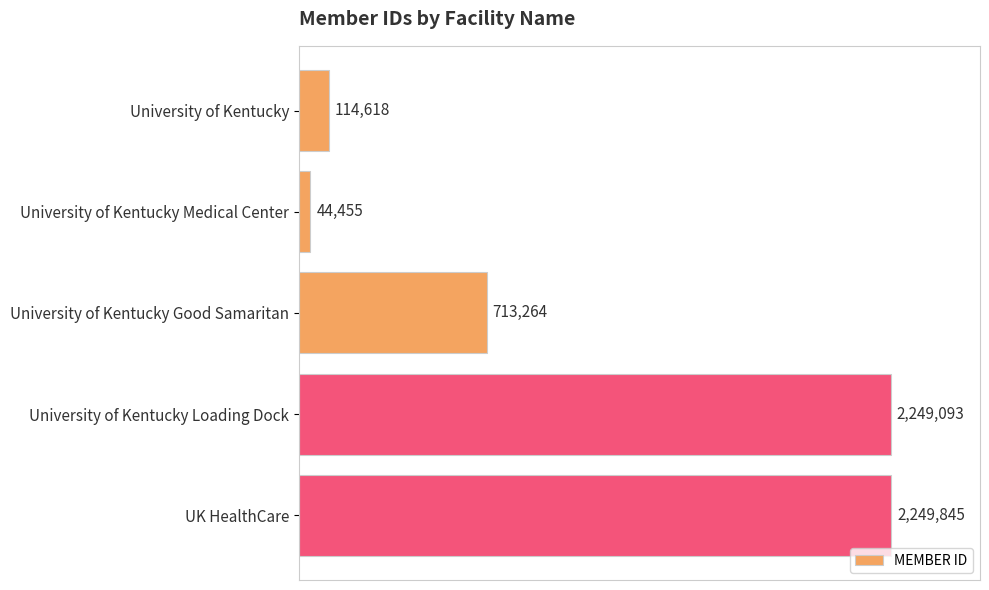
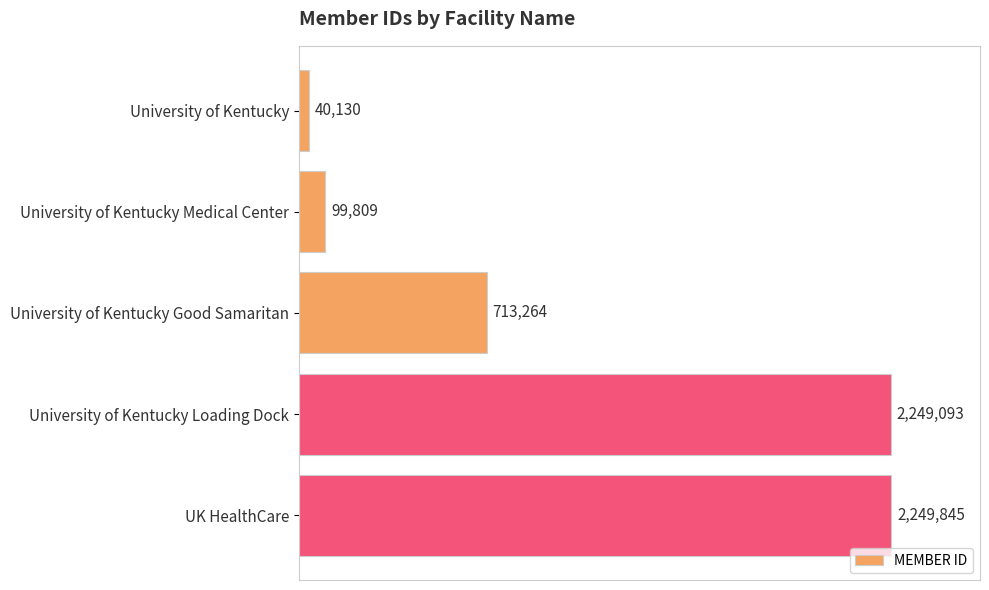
University of Kentucky: 114,618 -> 40,130
University of Kentucky Medical Center: 44,455 -> 99,809
